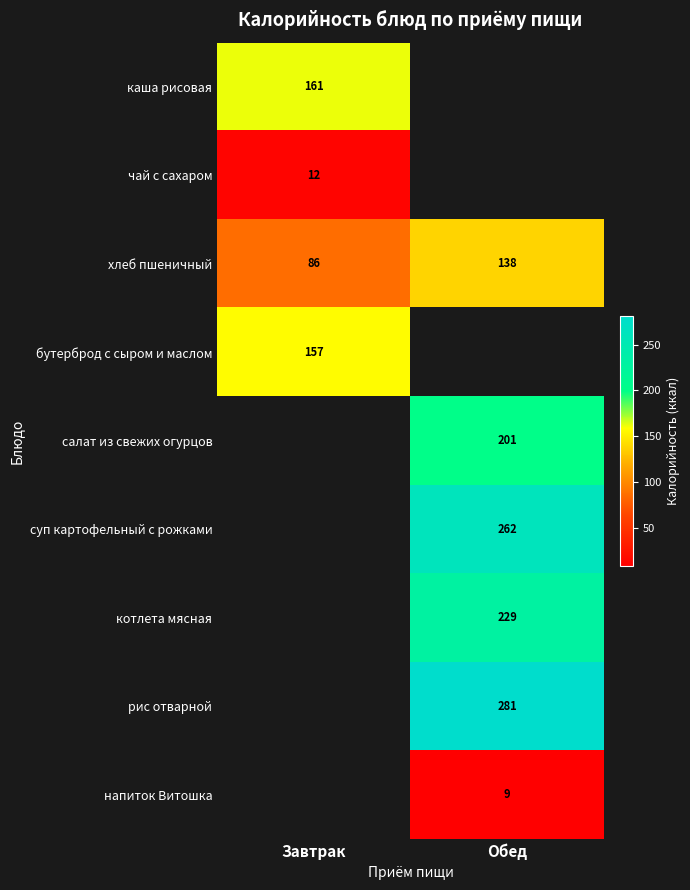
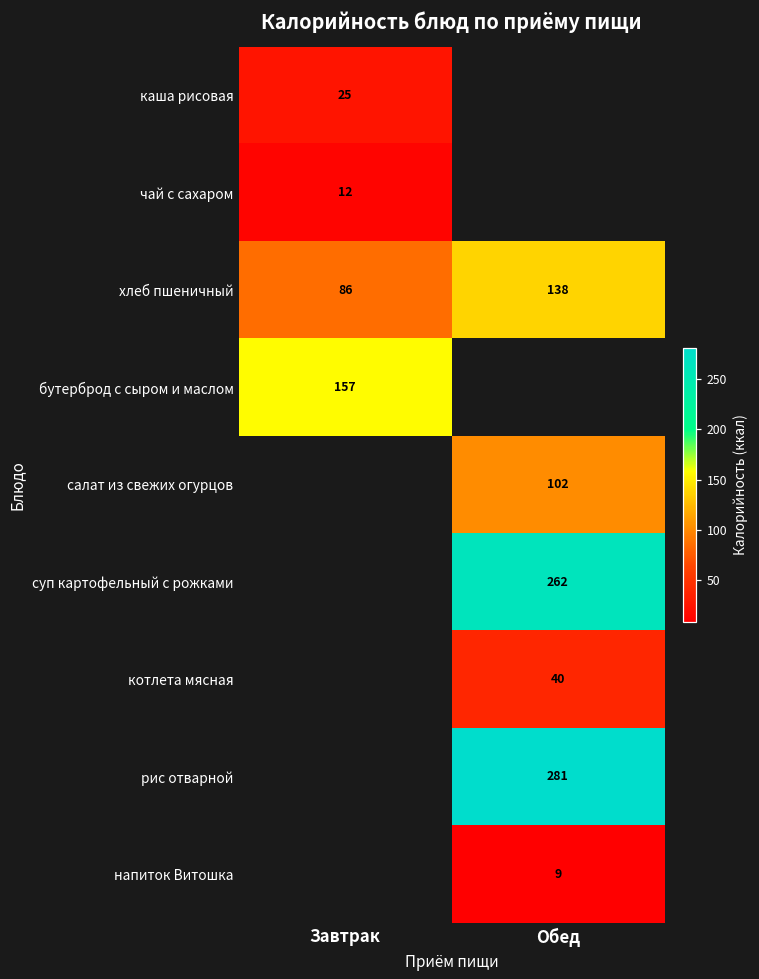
каша рисовая, Завтрак: 161 -> 25
салат из свежих огурцов, Обед: 201 -> 102
котлета мясная, Обед: 229 -> 40
